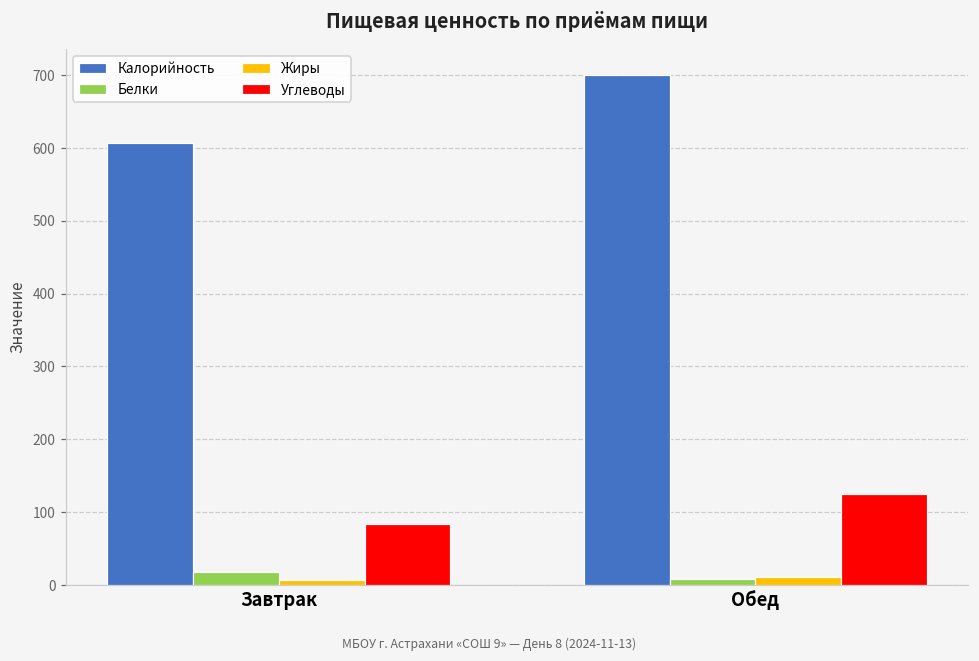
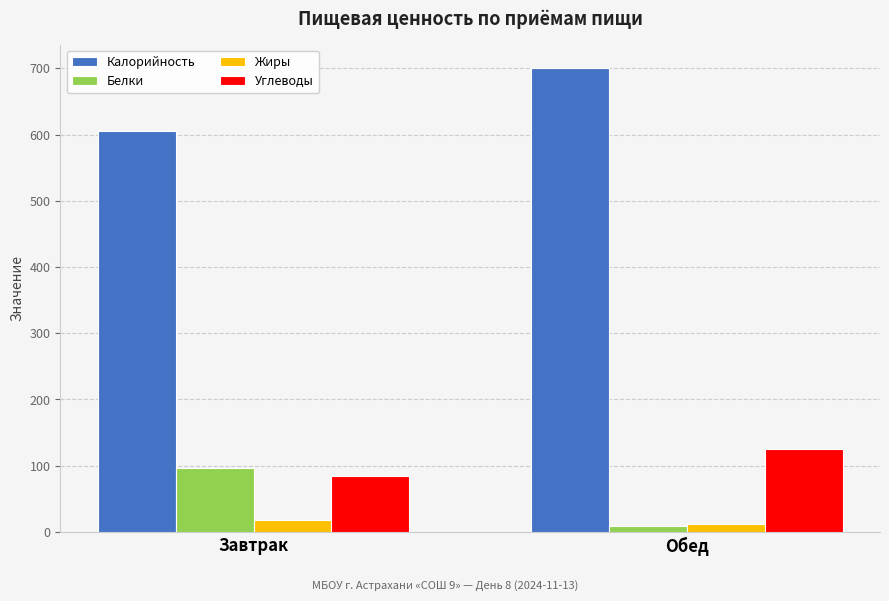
Белки, Завтрак: 20 -> 100
Жиры, Завтрак: 10 -> 20
